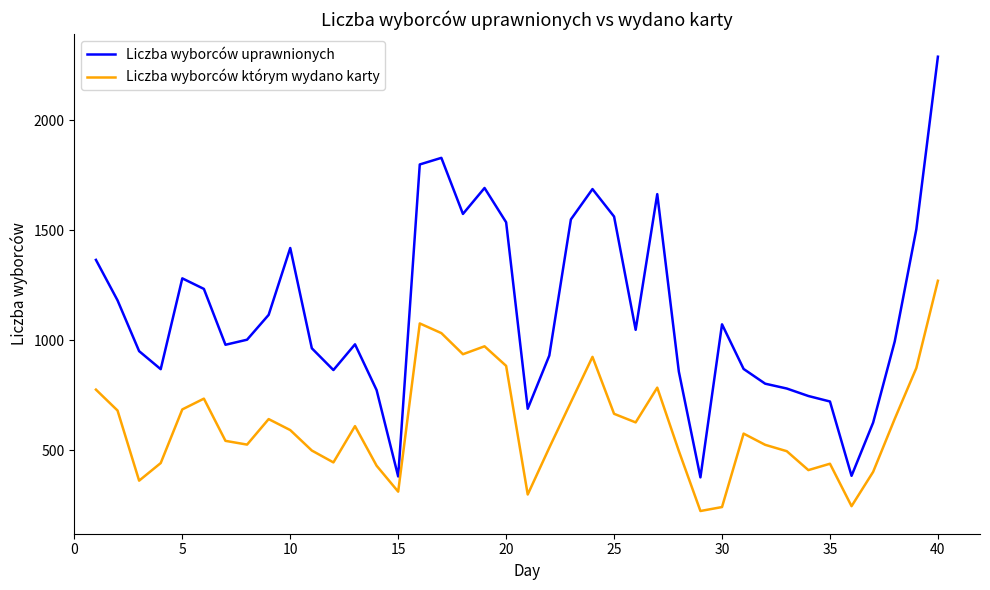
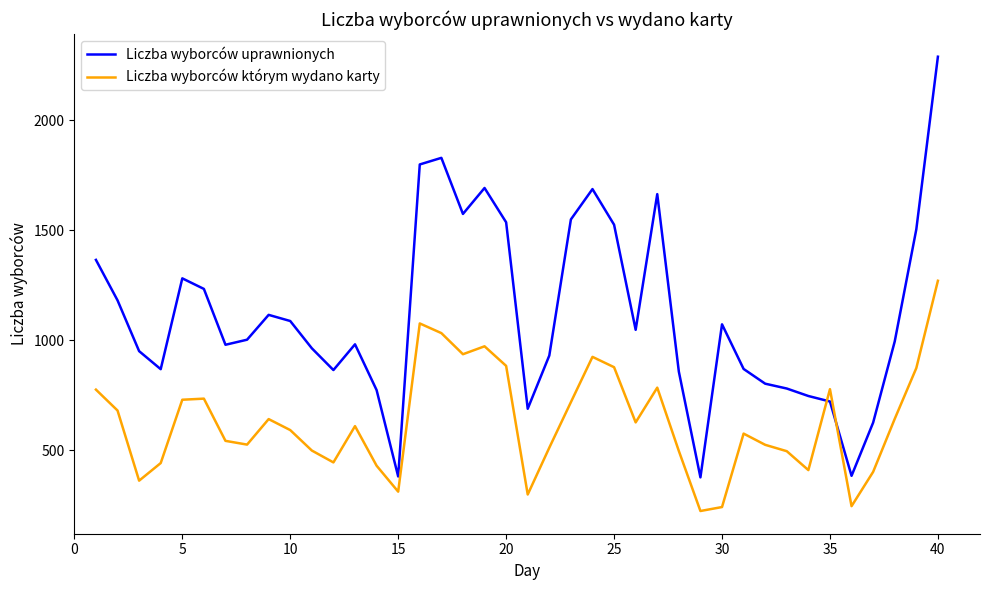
Liczba wyborców którym wydano karty, 5: 690 -> 730
Liczba wyborców uprawnionych, 10: 1420 -> 1090
Liczba wyborców uprawnionych, 25: 1560 -> 1530
Liczba wyborców którym wydano karty, 25: 670 -> 880
Liczba wyborców którym wydano karty, 35: 440 -> 780
